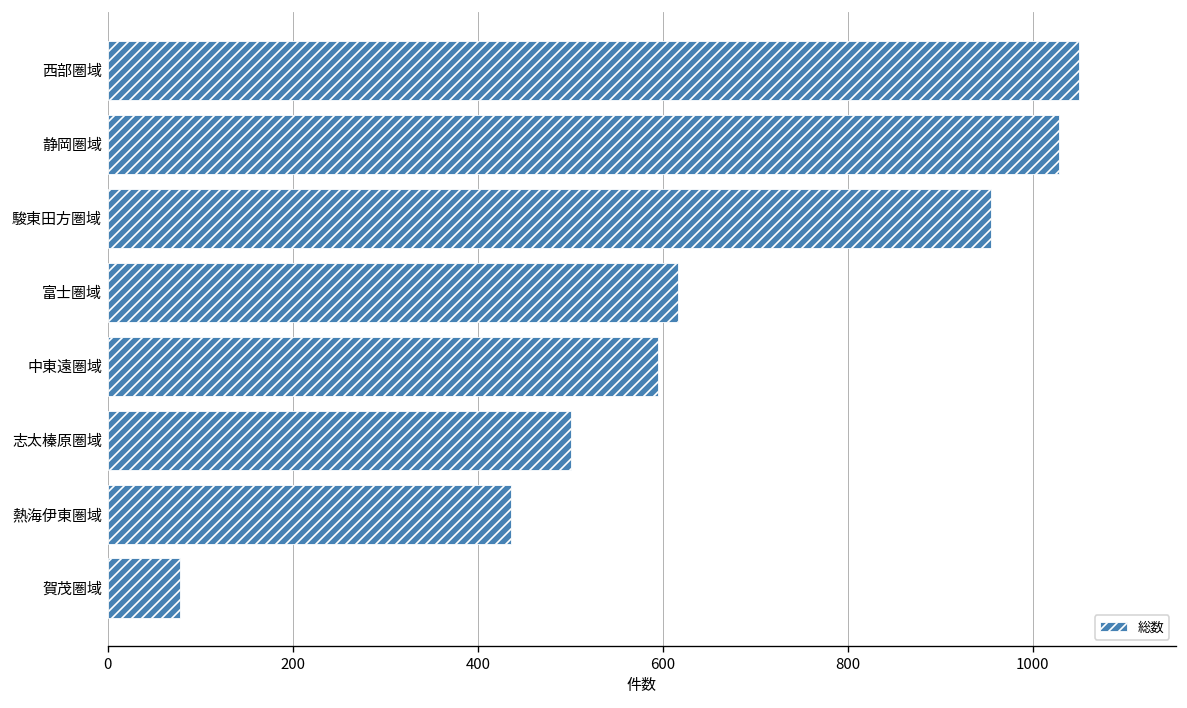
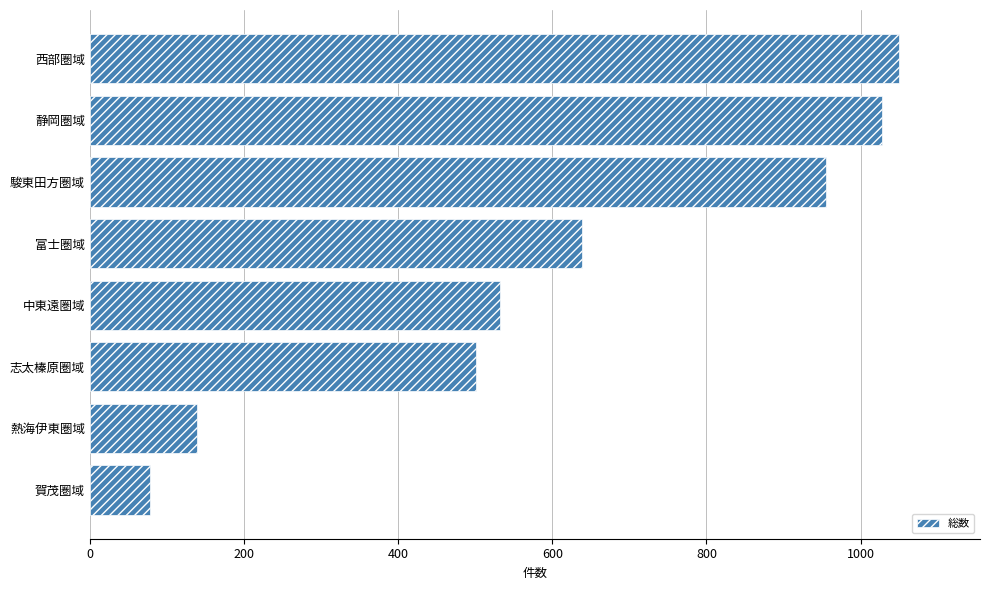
富士圏域: 620 -> 640
中東遠圏域: 600 -> 530
熱海伊東圏域: 440 -> 140
